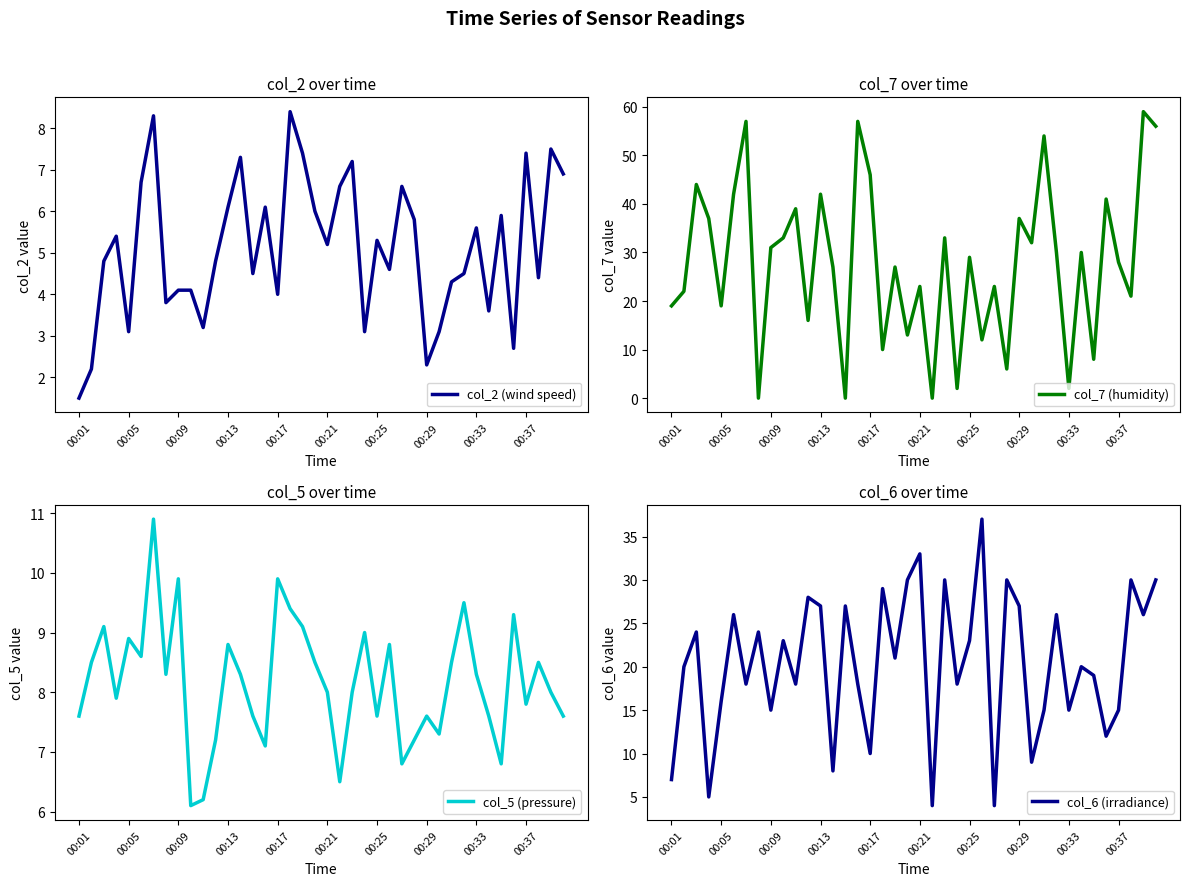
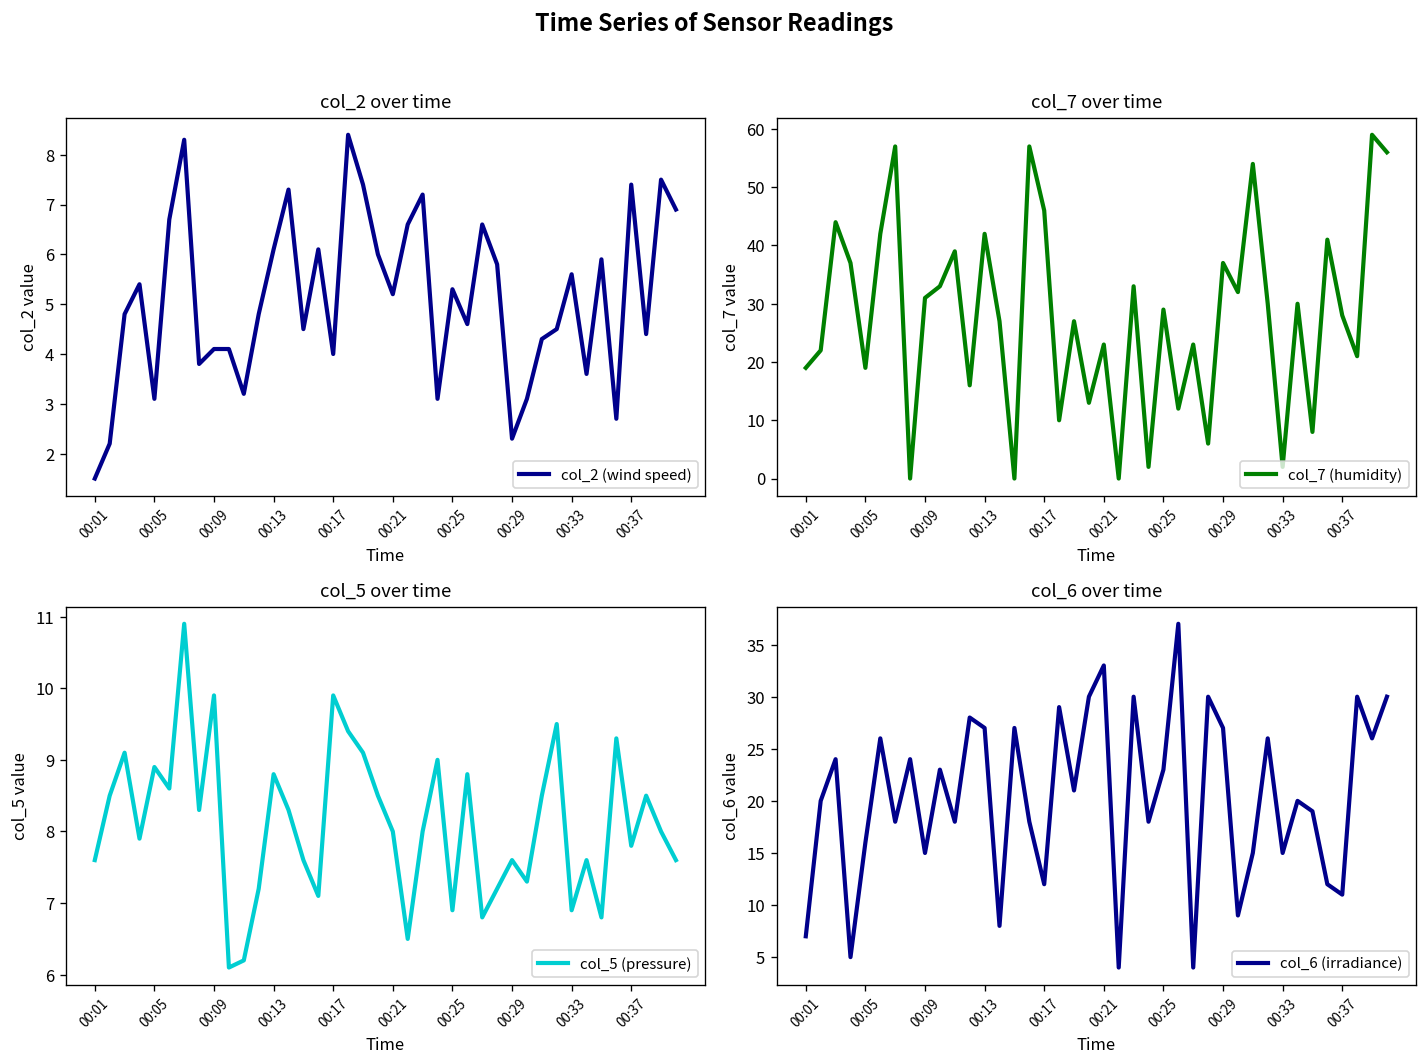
col_5 over time, 00:25: 7.6 -> 6.9
col_5 over time, 00:33: 8.3 -> 6.9
col_6 over time, 00:17: 10 -> 12
col_6 over time, 00:37: 15 -> 11
